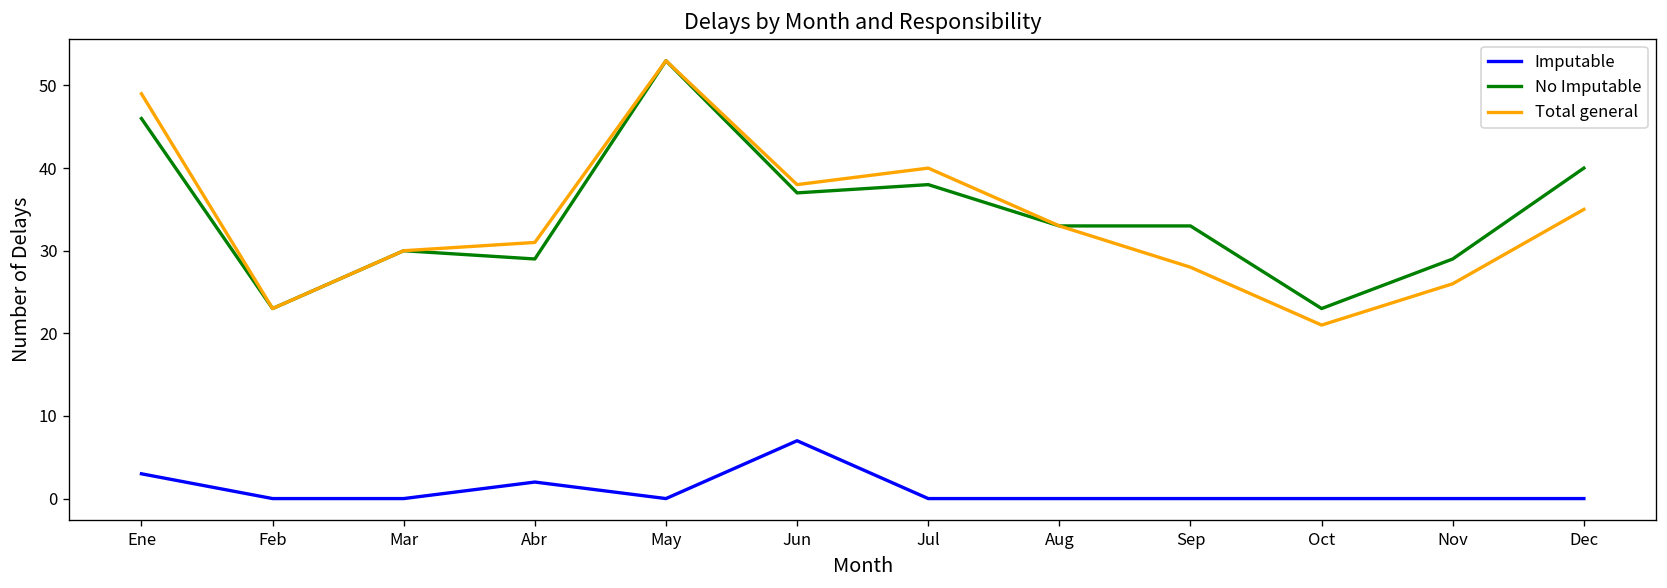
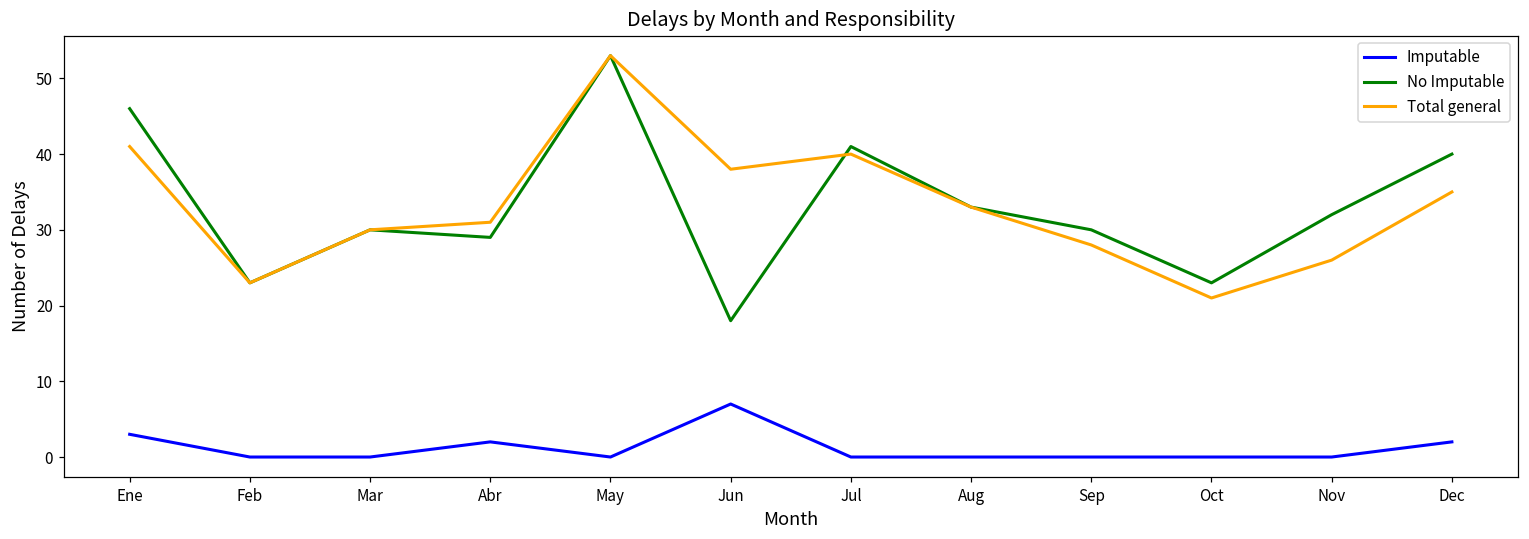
Total general, Ene: 49 -> 41
No Imputable, Jun: 37 -> 18
No Imputable, Jul: 38 -> 41
No Imputable, Sep: 33 -> 30
No Imputable, Nov: 29 -> 32
Imputable, Dec: 0 -> 2
